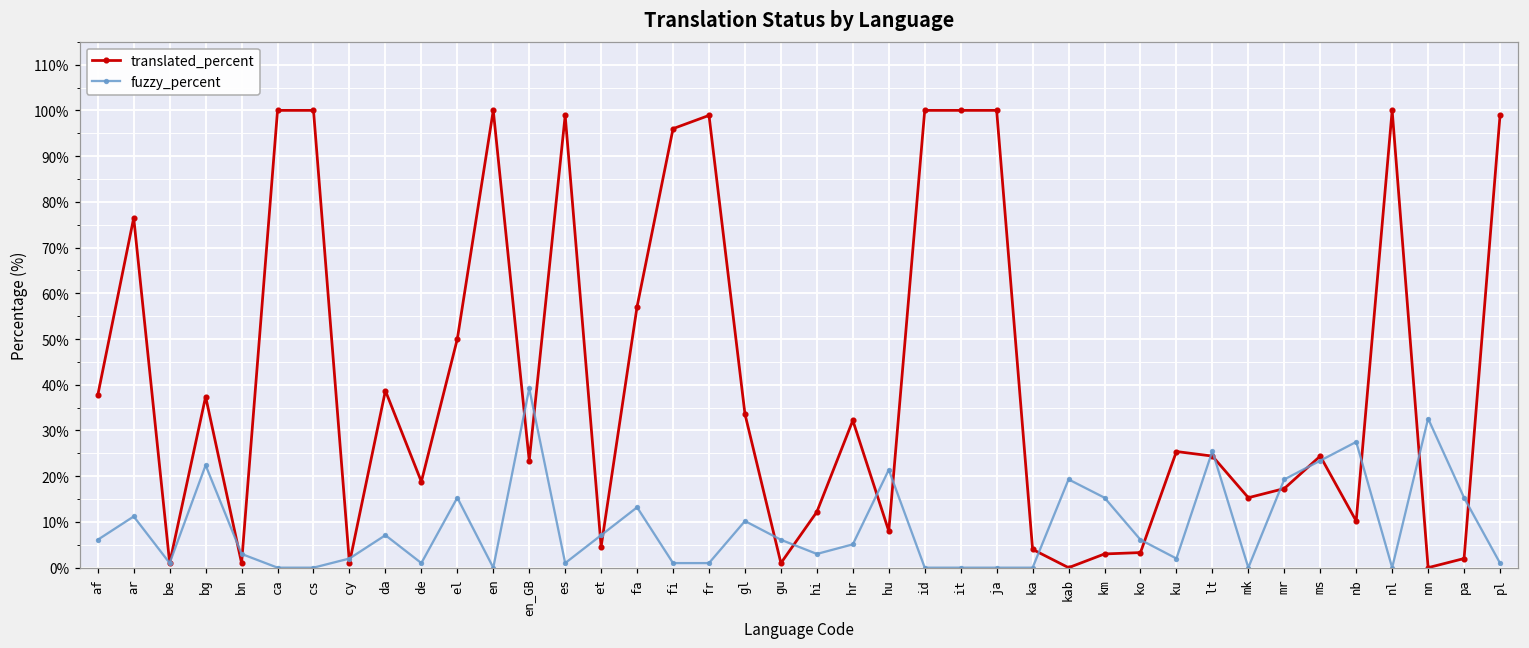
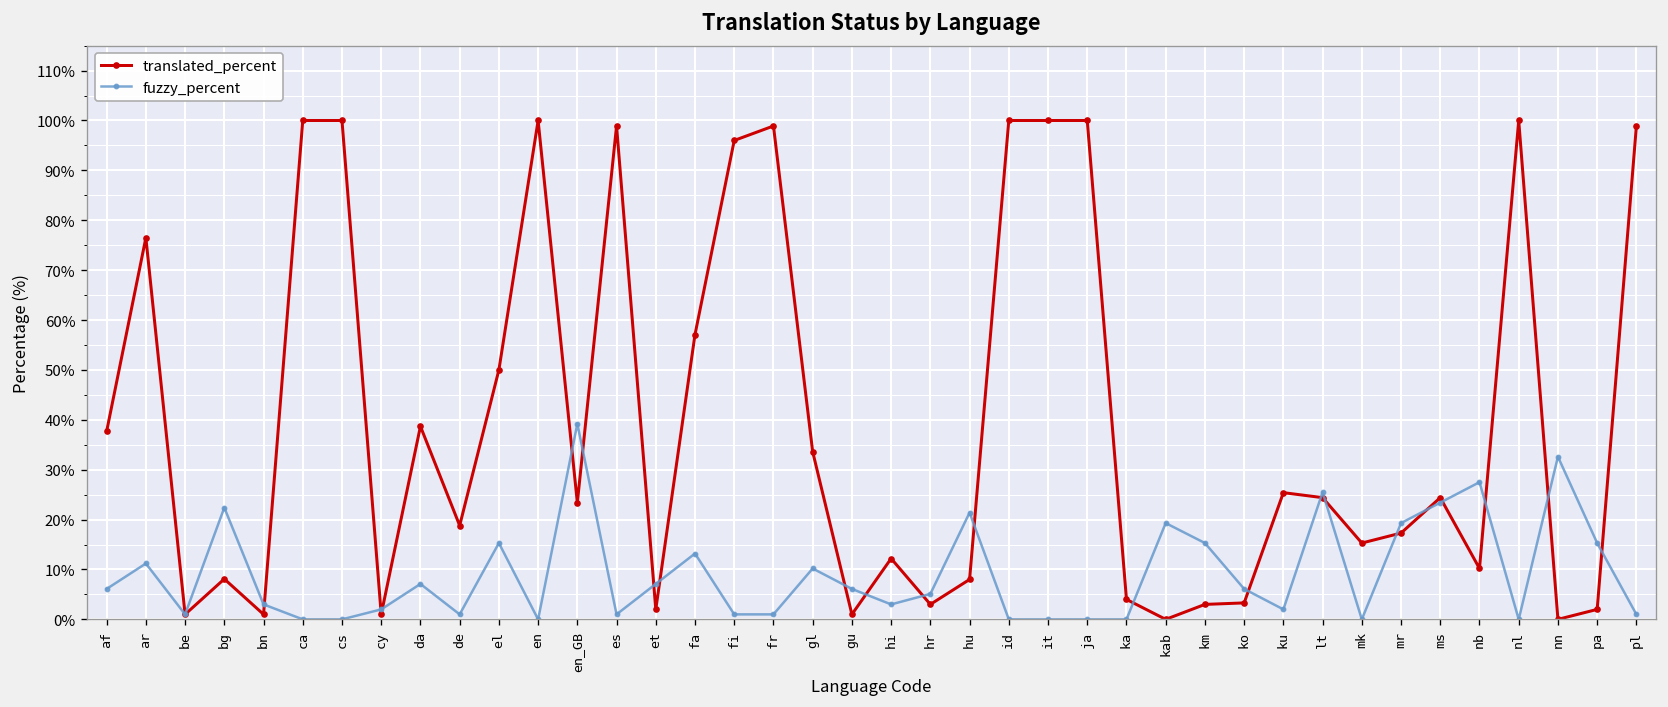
translated_percent, bg: 37% -> 8%
translated_percent, et: 5% -> 2%
translated_percent, hr: 32% -> 3%
